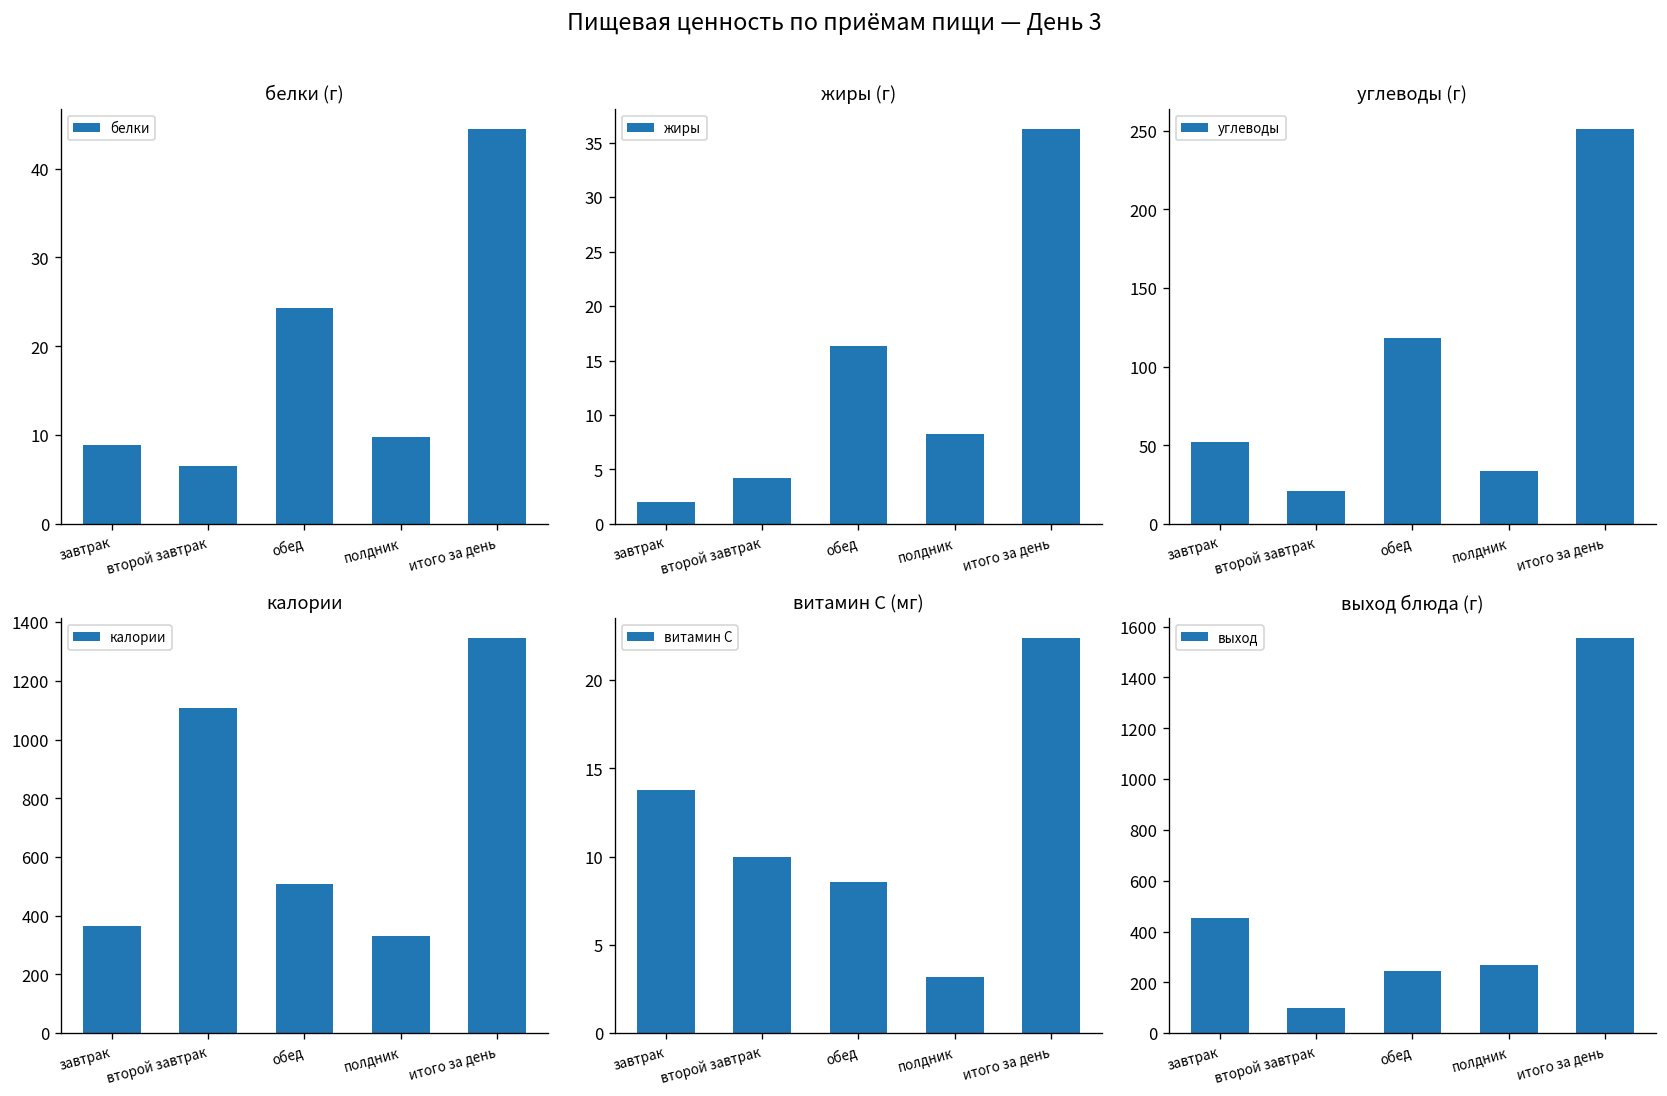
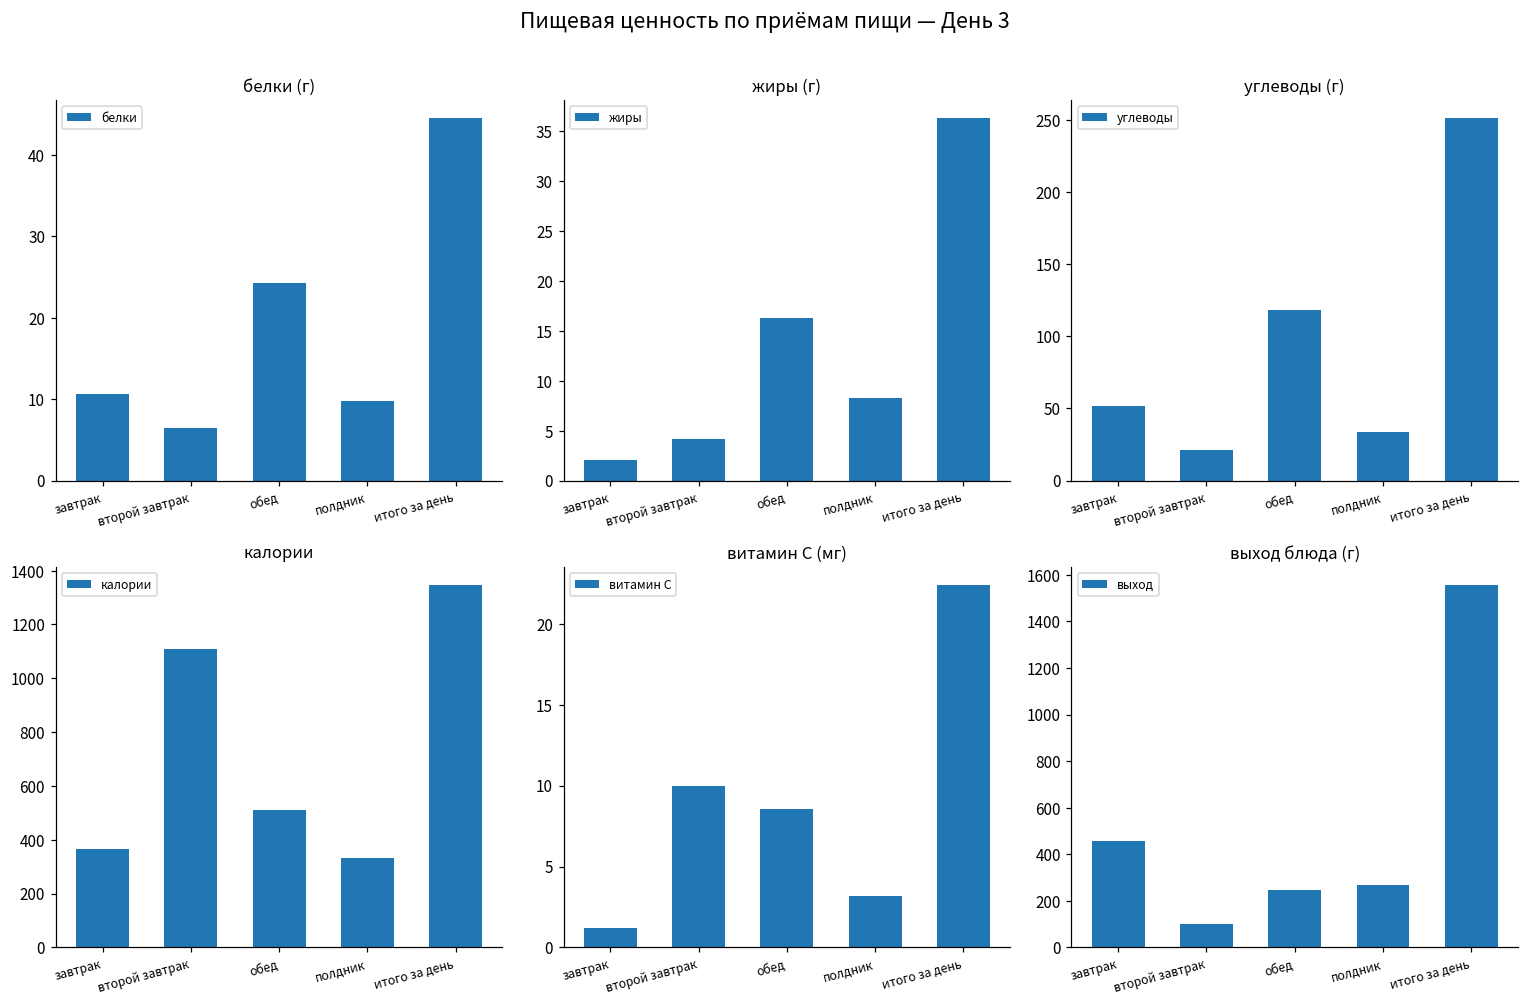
белки (г), завтрак: 9 -> 11
витамин С (мг), завтрак: 13.8 -> 1.2
